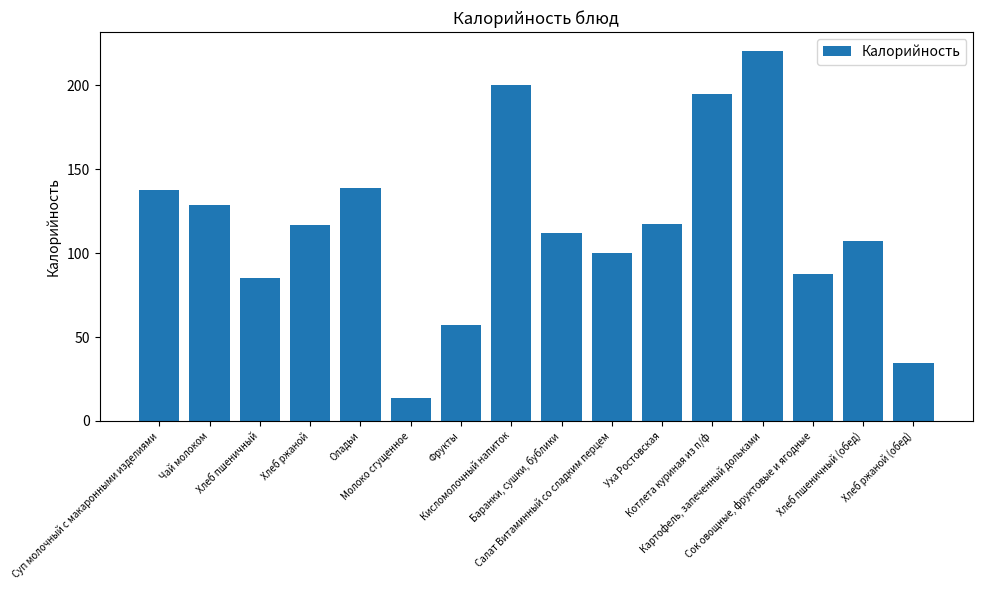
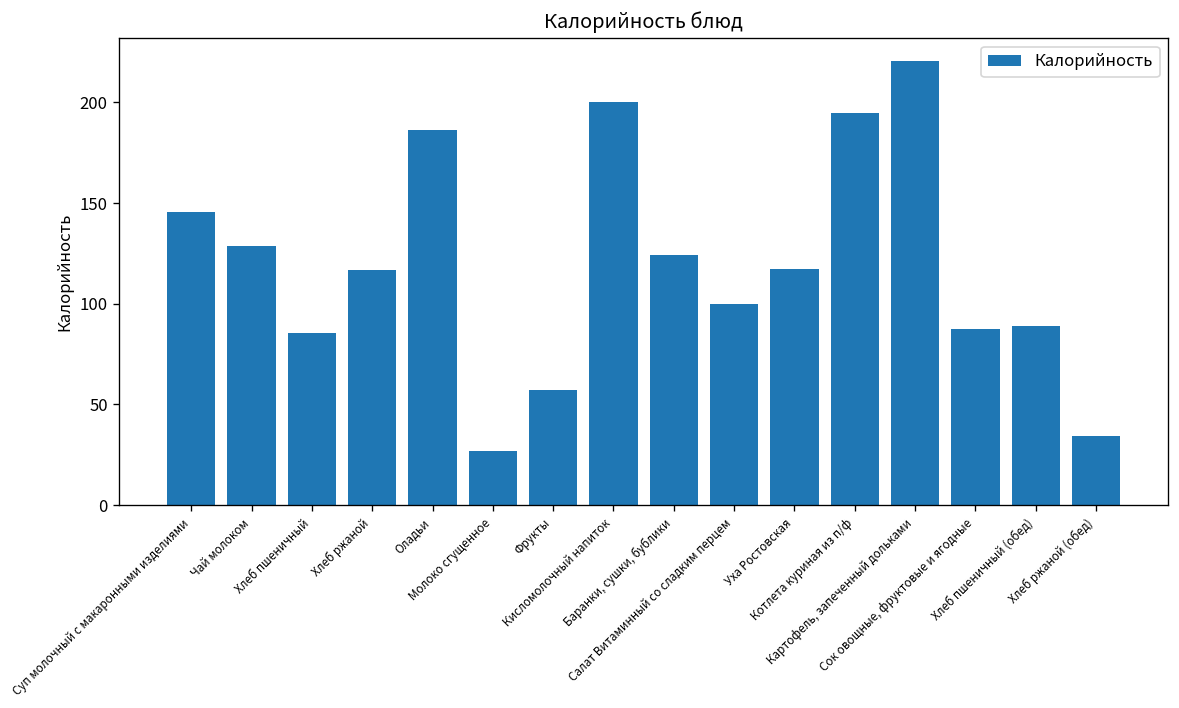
Суп молочный с макаронными изделиями: 138 -> 146
Оладьи: 139 -> 186
Молоко сгущенное: 14 -> 27
Баранки, сушки, бублики: 112 -> 124
Хлеб пшеничный (обед): 107 -> 89
